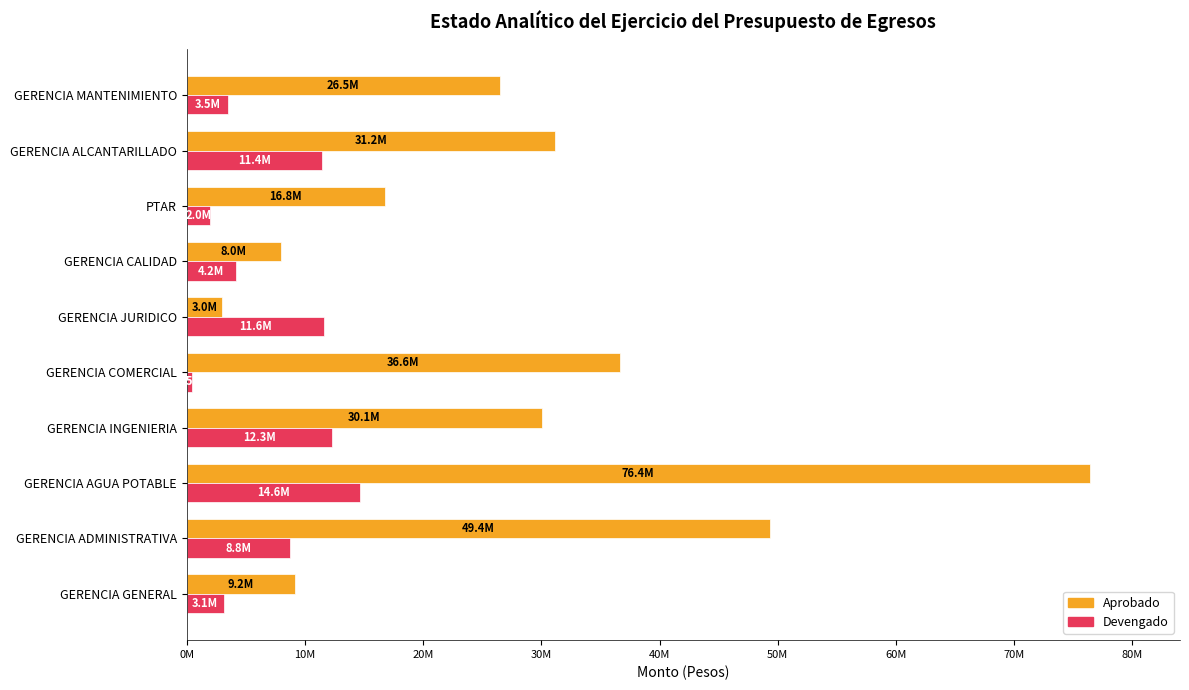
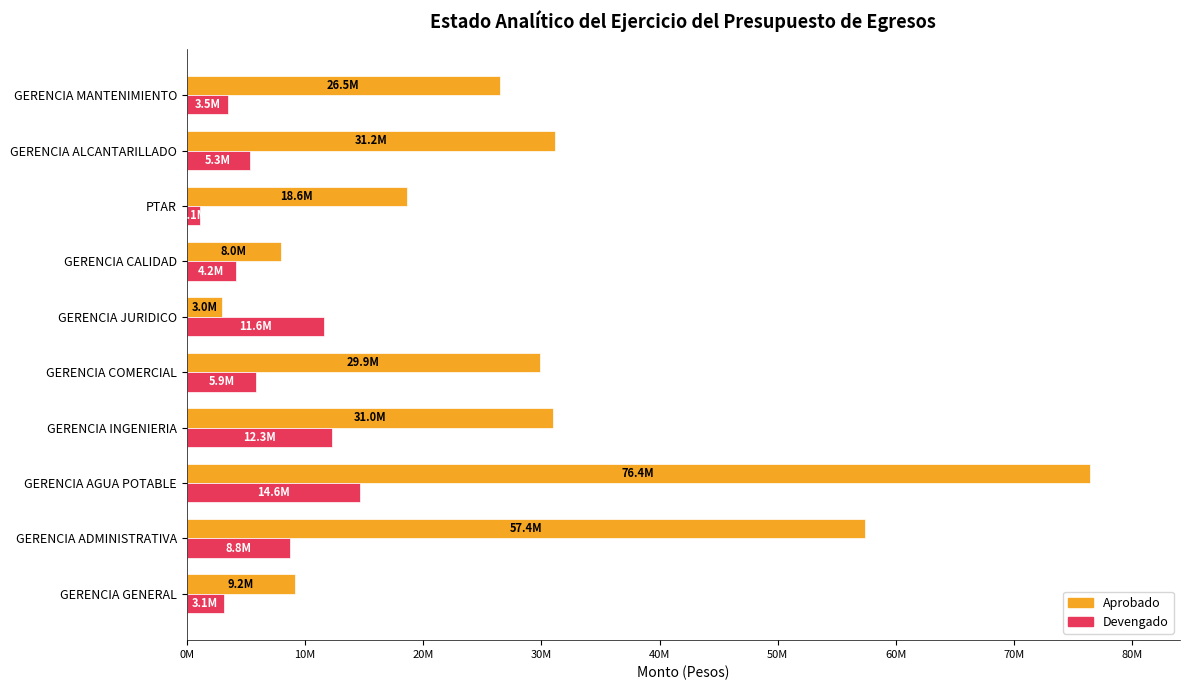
Devengado, GERENCIA ALCANTARILLADO: 11.4M -> 5.3M
Aprobado, PTAR: 16.8M -> 18.6M
Devengado, PTAR: 2000000 -> 1100000
Aprobado, GERENCIA COMERCIAL: 36.6M -> 29.9M
Devengado, GERENCIA COMERCIAL: 500000 -> 5900000
Aprobado, GERENCIA INGENIERIA: 30.1M -> 31.0M
Aprobado, GERENCIA ADMINISTRATIVA: 49.4M -> 57.4M
